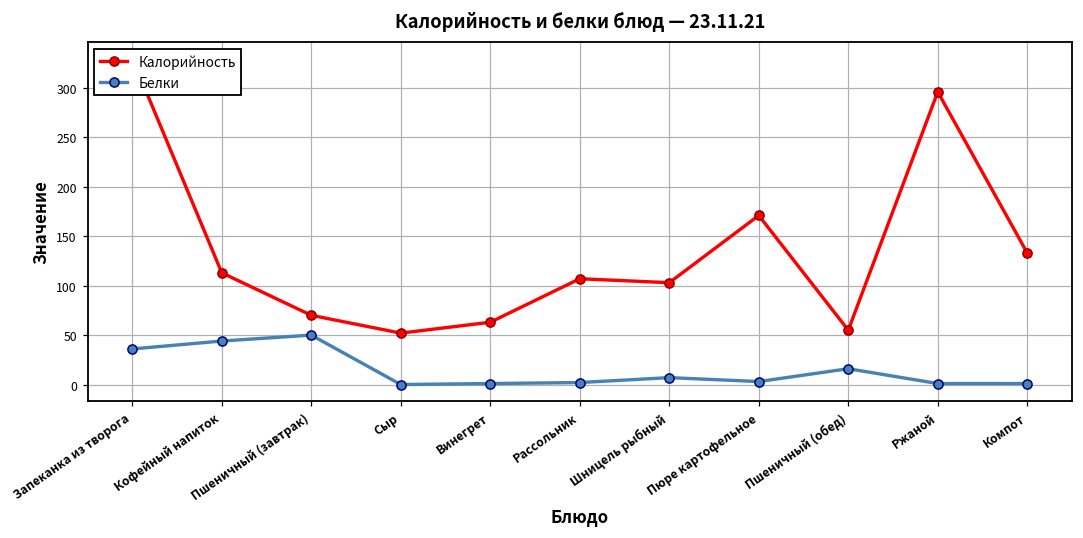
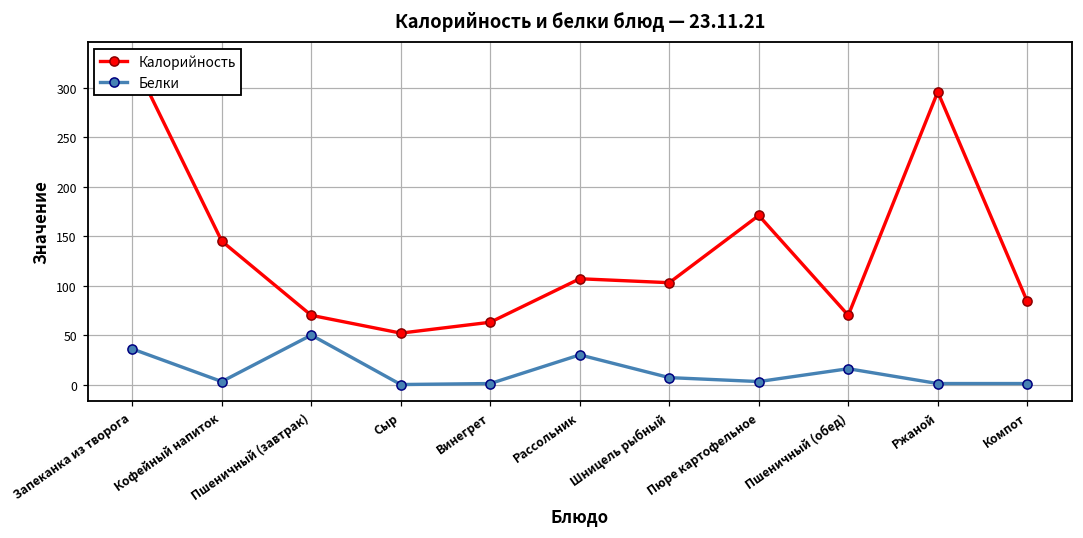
Калорийность, Кофейный напиток: 110 -> 150
Белки, Кофейный напиток: 40 -> 0
Белки, Рассольник: 0 -> 30
Калорийность, Пшеничный (обед): 60 -> 70
Калорийность, Компот: 130 -> 80
